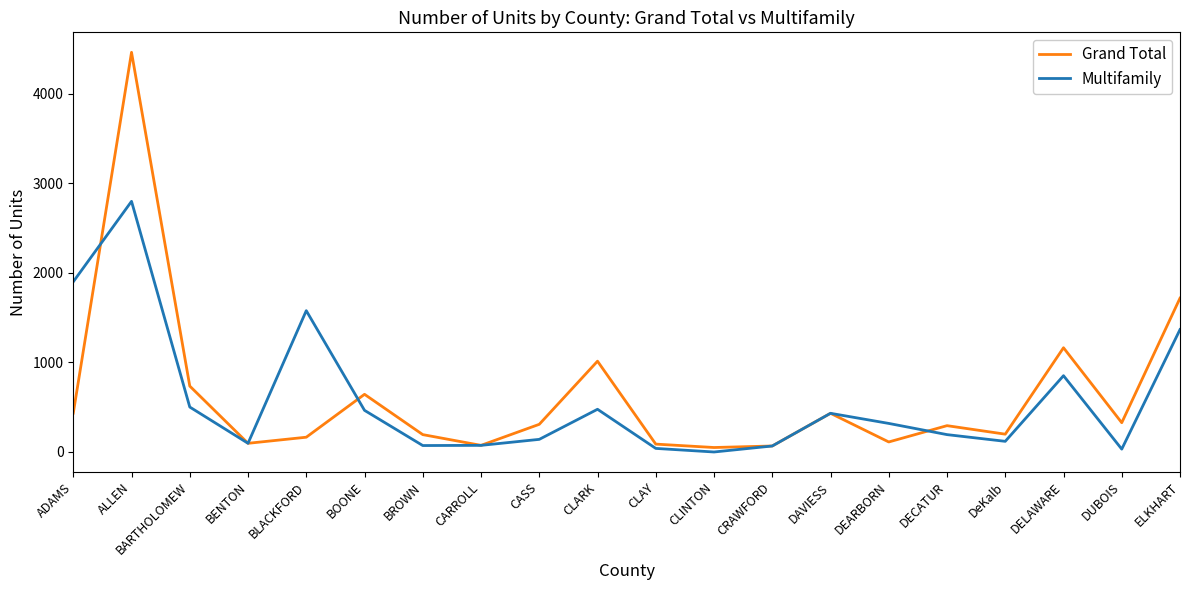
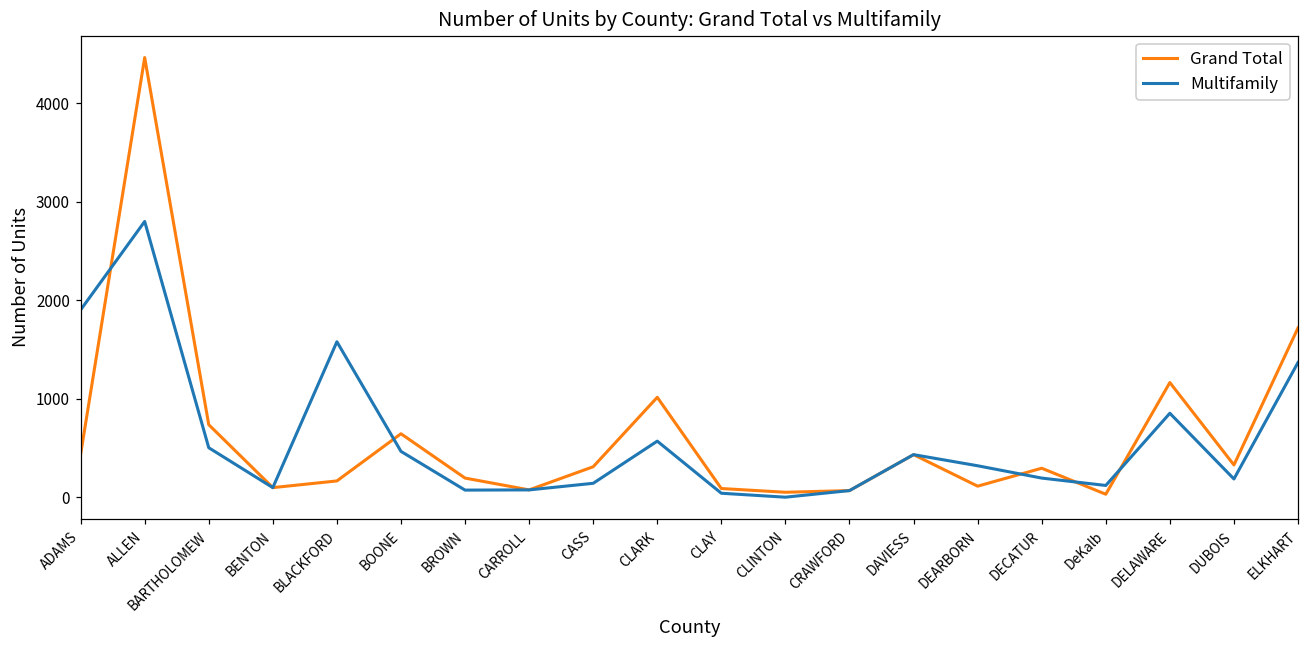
Multifamily, CLARK: 500 -> 600
Grand Total, DeKalb: 200 -> 0
Multifamily, DUBOIS: 0 -> 200
